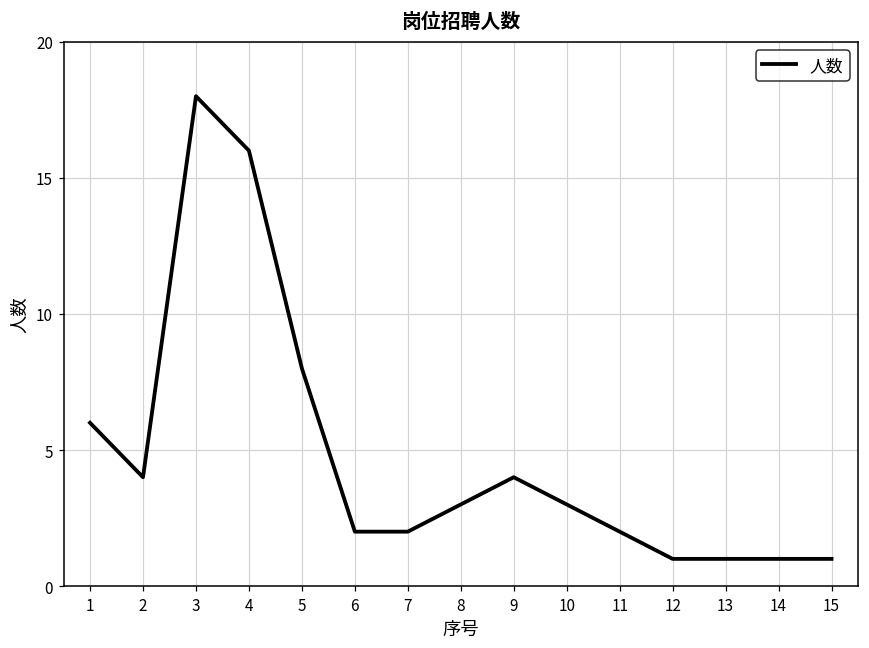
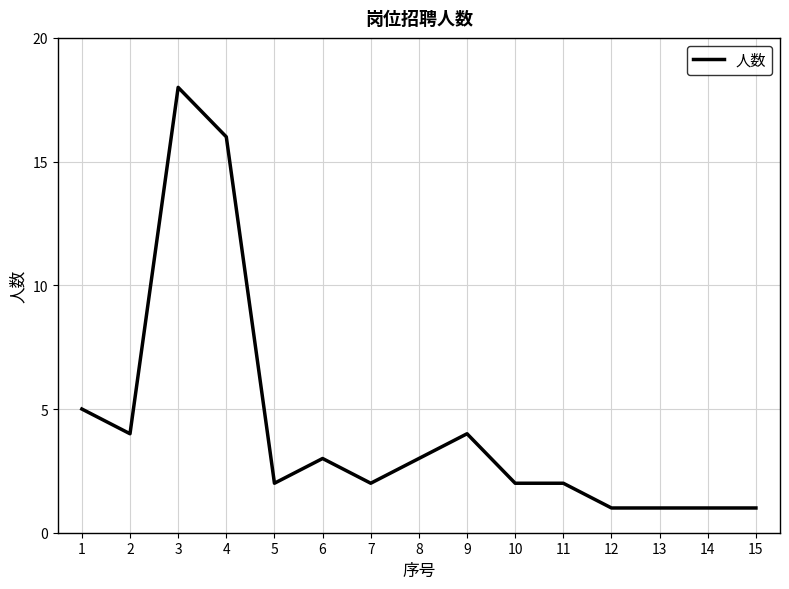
1: 6 -> 5
5: 8 -> 2
6: 2 -> 3
10: 3 -> 2
